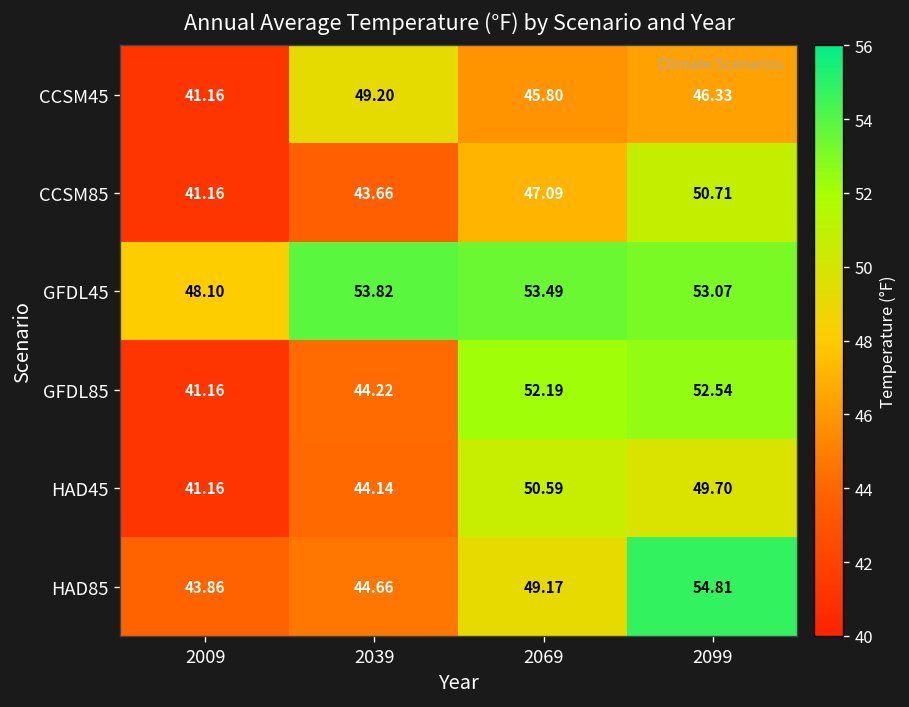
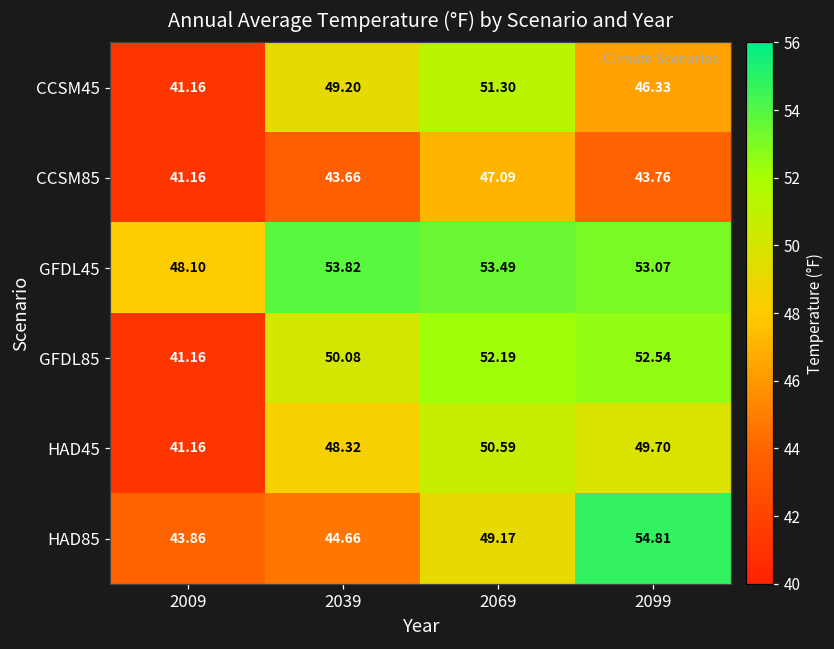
CCSM45, 2069: 45.80 -> 51.30
CCSM85, 2099: 50.71 -> 43.76
GFDL85, 2039: 44.22 -> 50.08
HAD45, 2039: 44.14 -> 48.32
